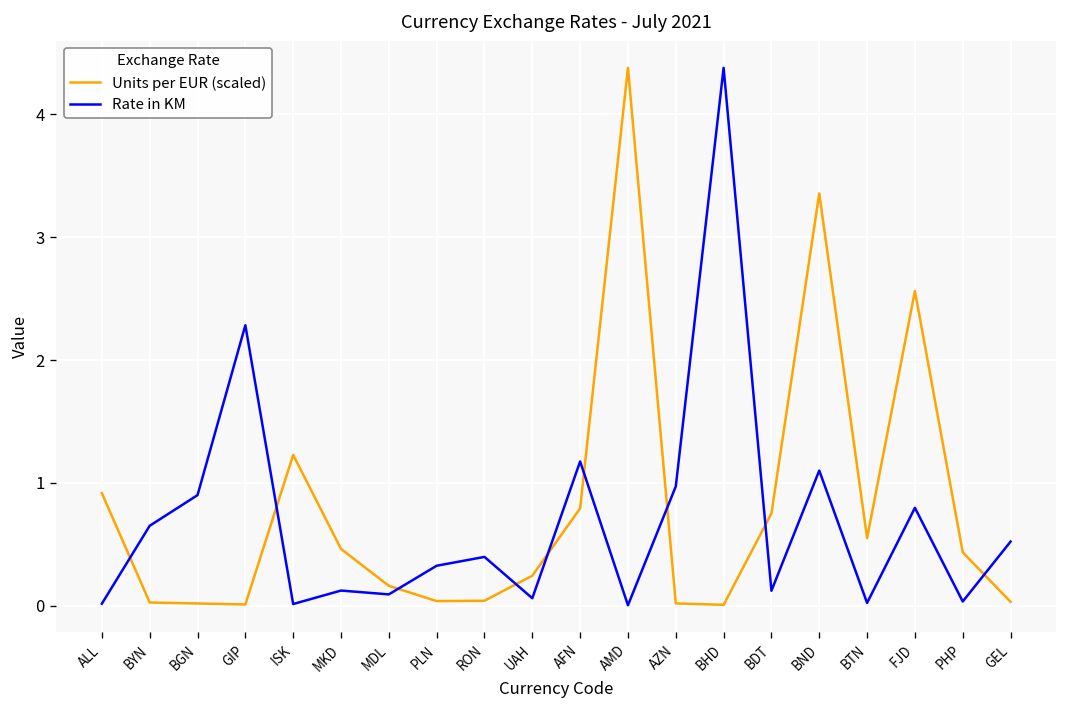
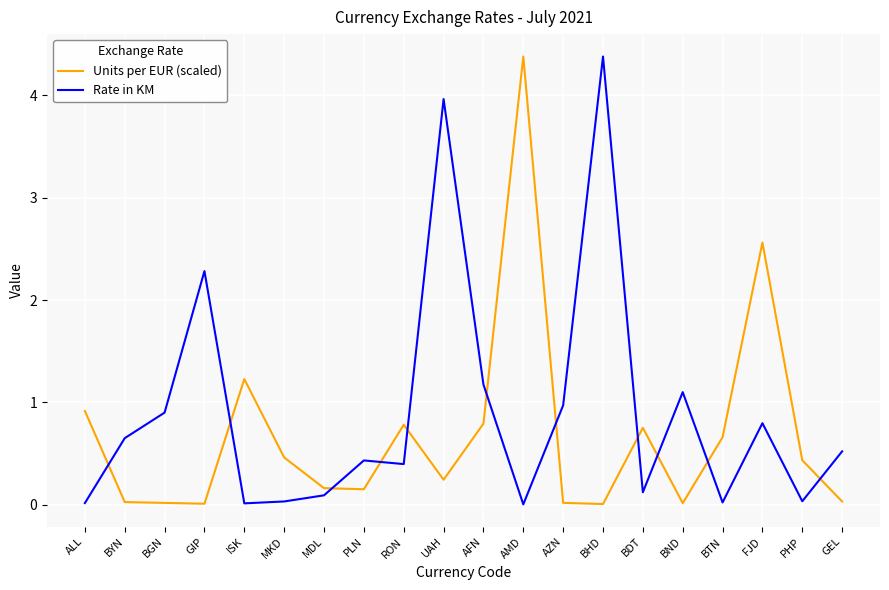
Rate in KM, MKD: 0.12 -> 0.03
Units per EUR (scaled), PLN: 0.04 -> 0.15
Rate in KM, PLN: 0.33 -> 0.43
Units per EUR (scaled), RON: 0.04 -> 0.78
Rate in KM, UAH: 0.06 -> 3.96
Units per EUR (scaled), BND: 3.36 -> 0.02
Units per EUR (scaled), BTN: 0.55 -> 0.66
